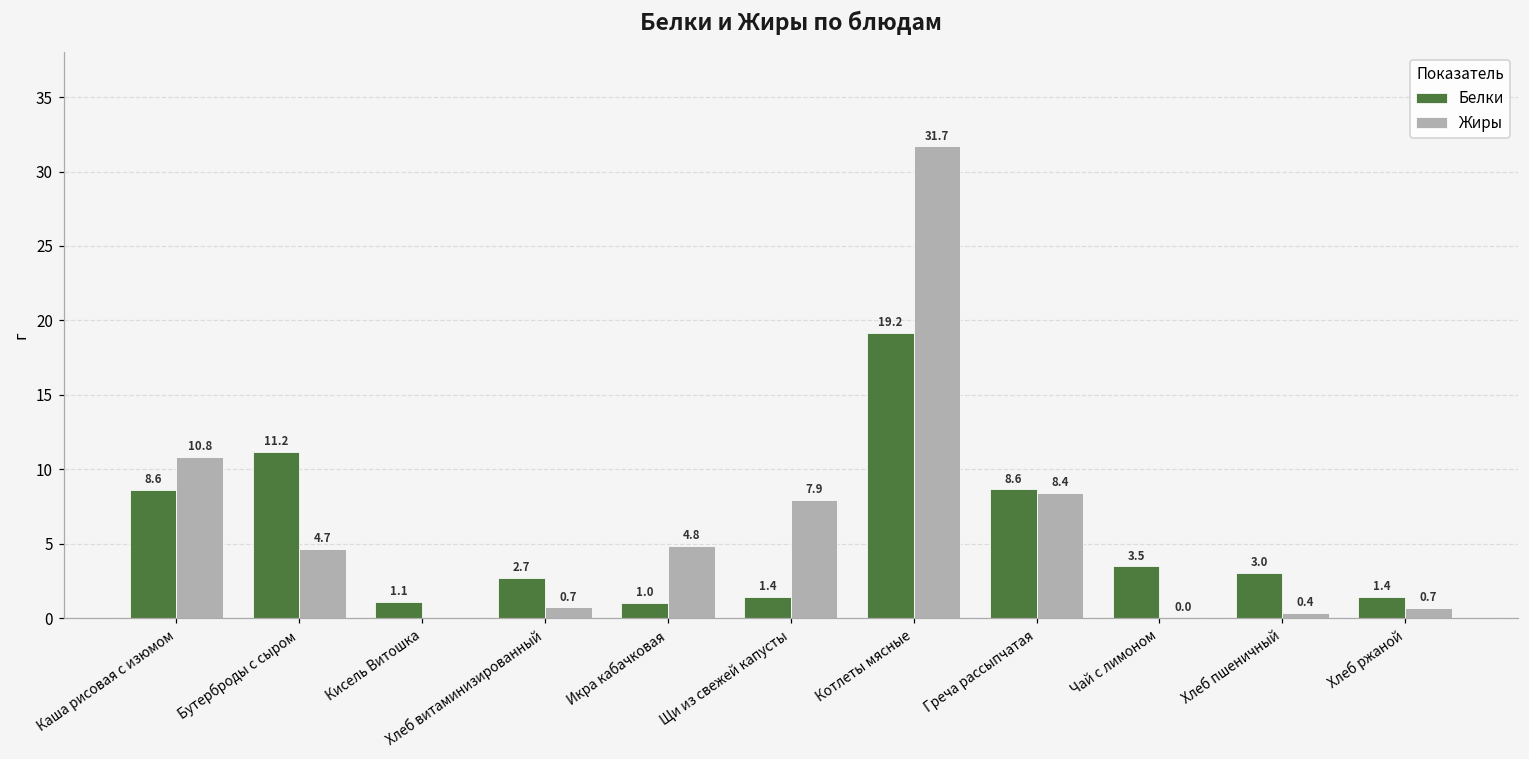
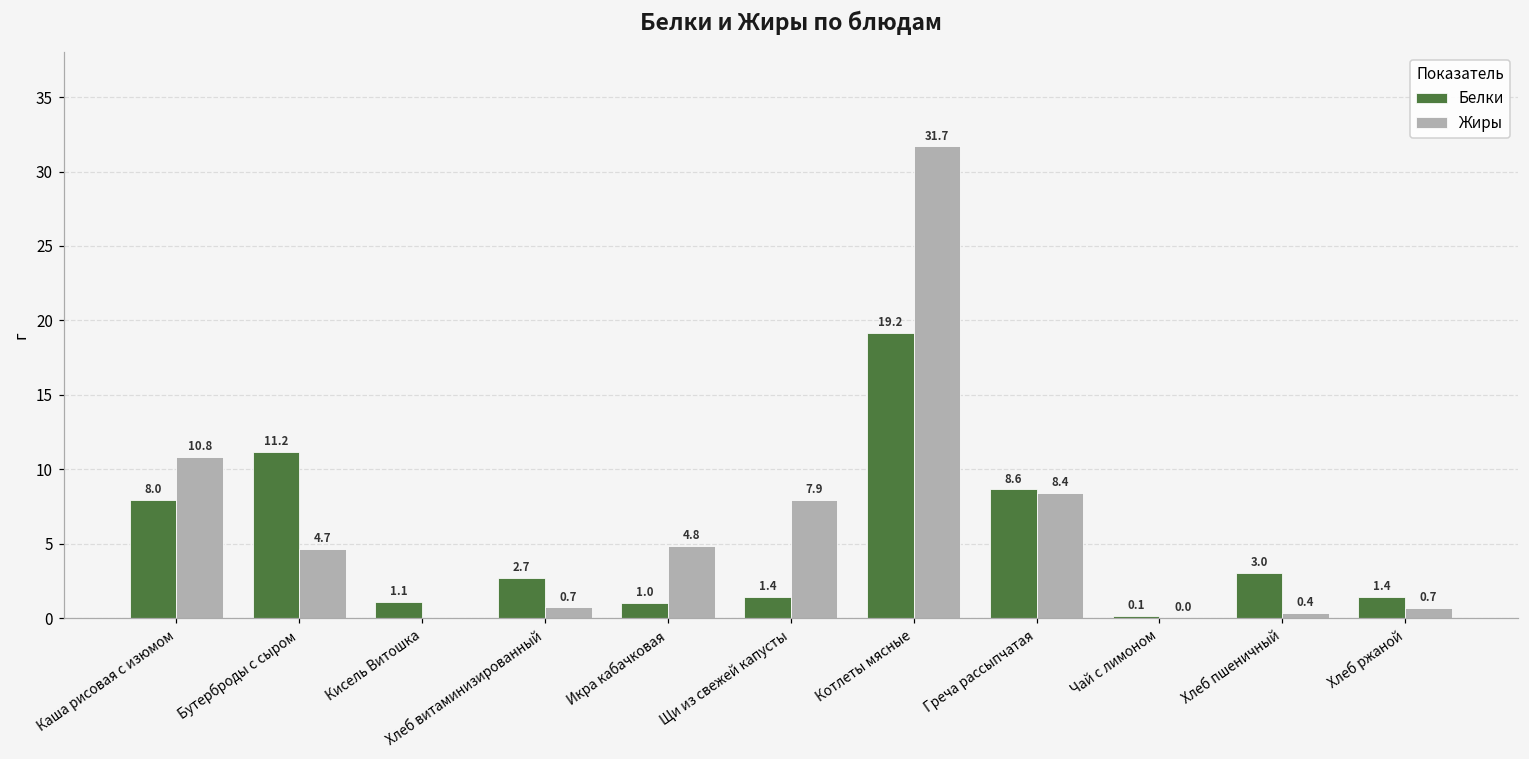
Белки, Каша рисовая с изюмом: 8.6 -> 8.0
Белки, Чай с лимоном: 3.5 -> 0.1
